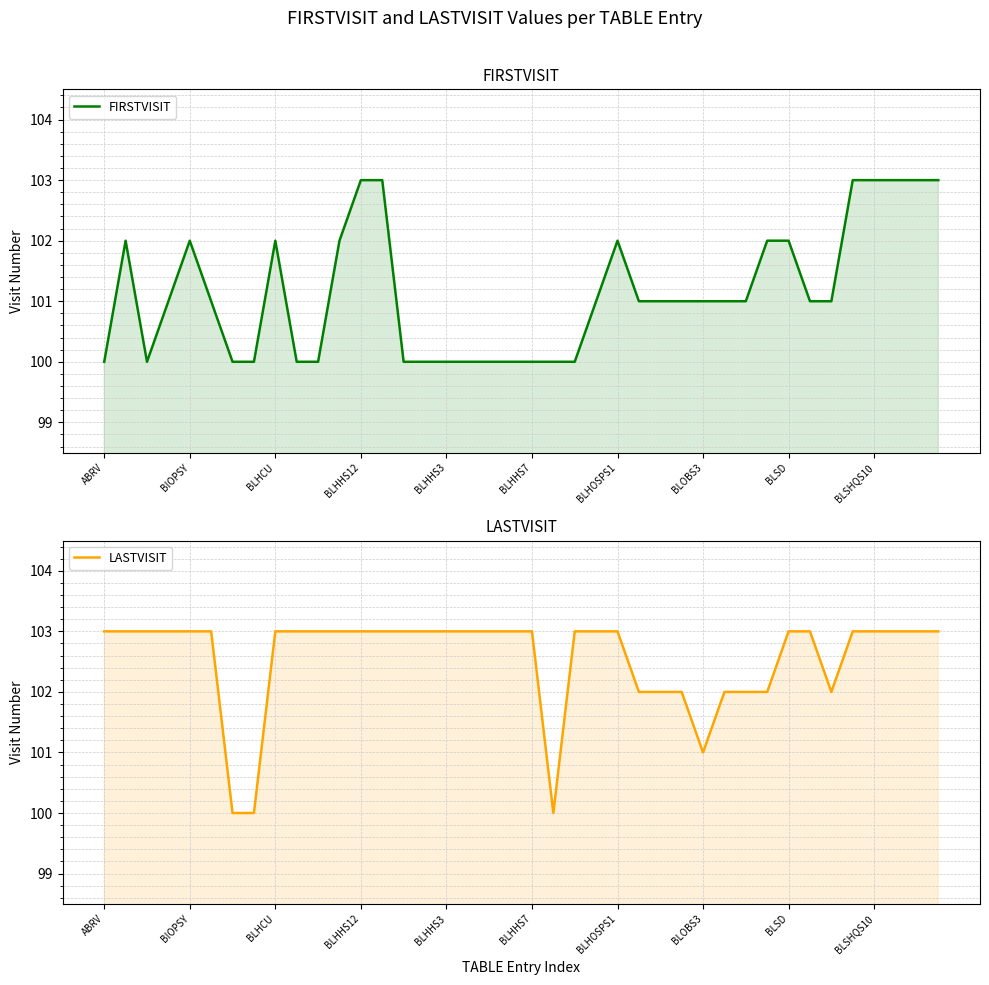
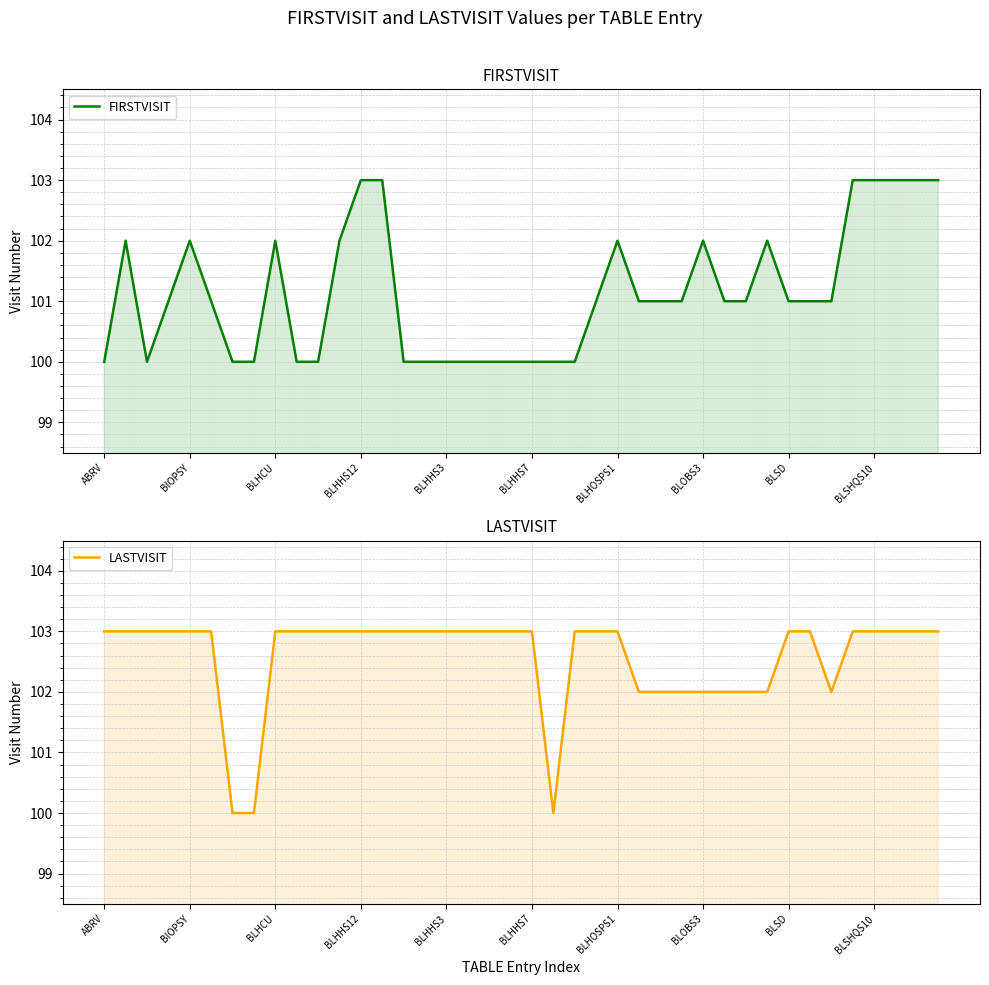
FIRSTVISIT, BLOBS3: 101 -> 102
FIRSTVISIT, BLSD: 102 -> 101
LASTVISIT, BLOBS3: 101 -> 102
